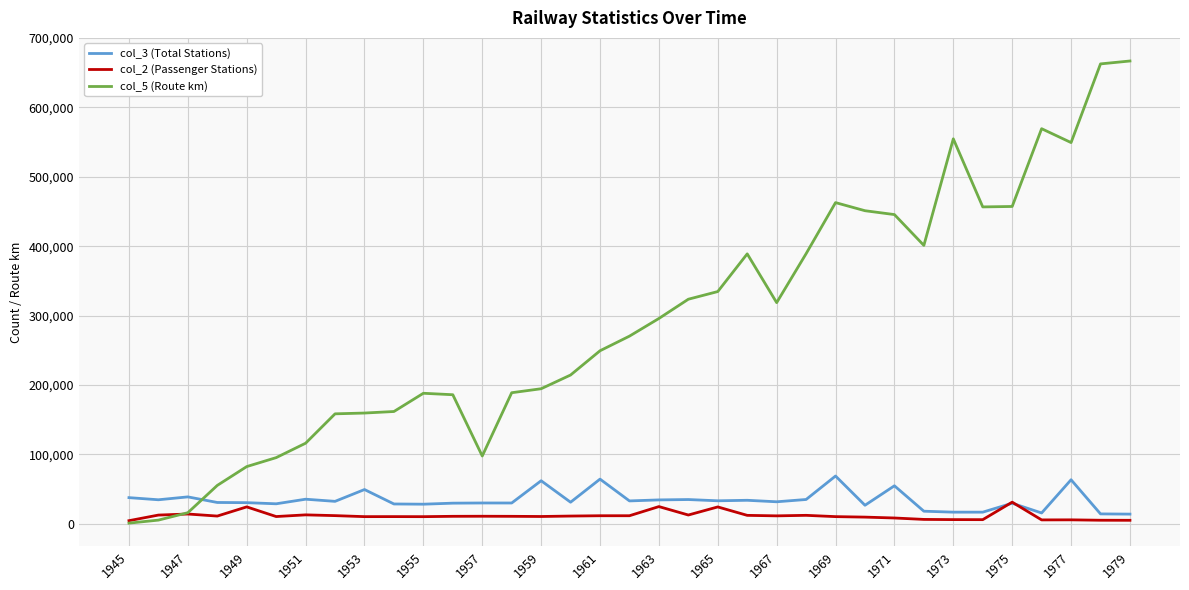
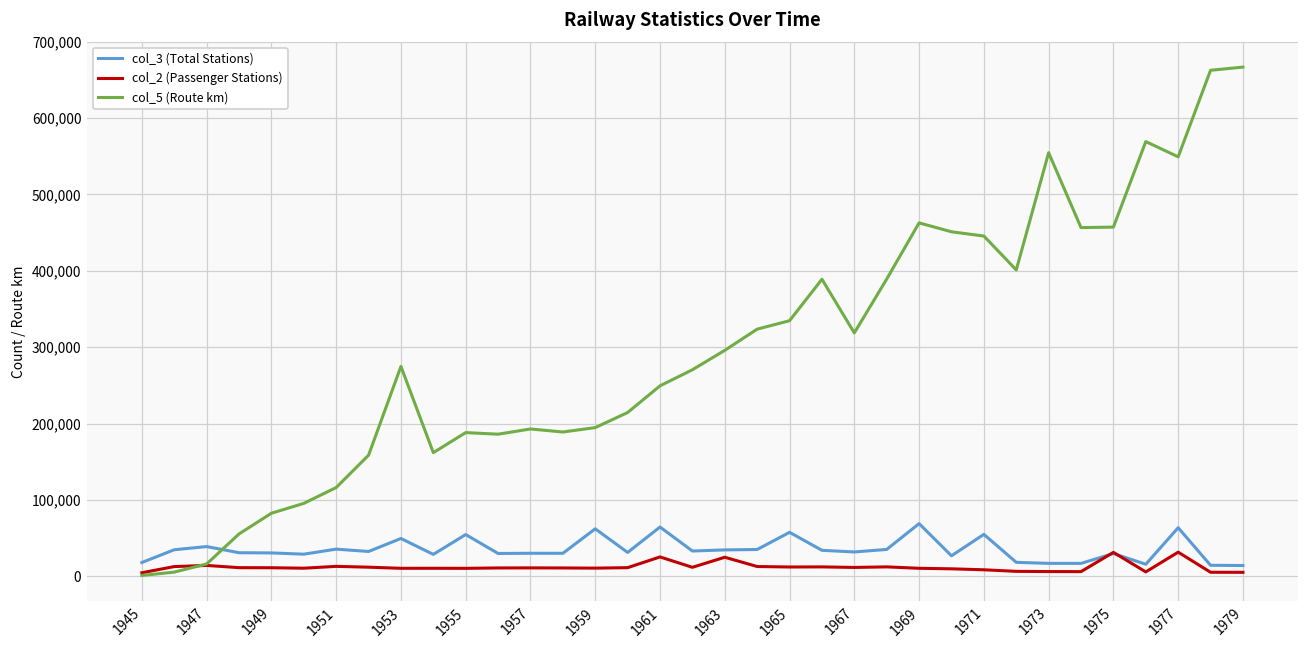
col_3 (Total Stations), 1945: 40,000 -> 20,000
col_2 (Passenger Stations), 1949: 20,000 -> 10,000
col_5 (Route km), 1953: 160,000 -> 270,000
col_3 (Total Stations), 1955: 30,000 -> 50,000
col_5 (Route km), 1957: 100,000 -> 190,000
col_2 (Passenger Stations), 1961: 10,000 -> 30,000
col_3 (Total Stations), 1965: 30,000 -> 60,000
col_2 (Passenger Stations), 1965: 20,000 -> 10,000
col_2 (Passenger Stations), 1977: 10,000 -> 30,000
